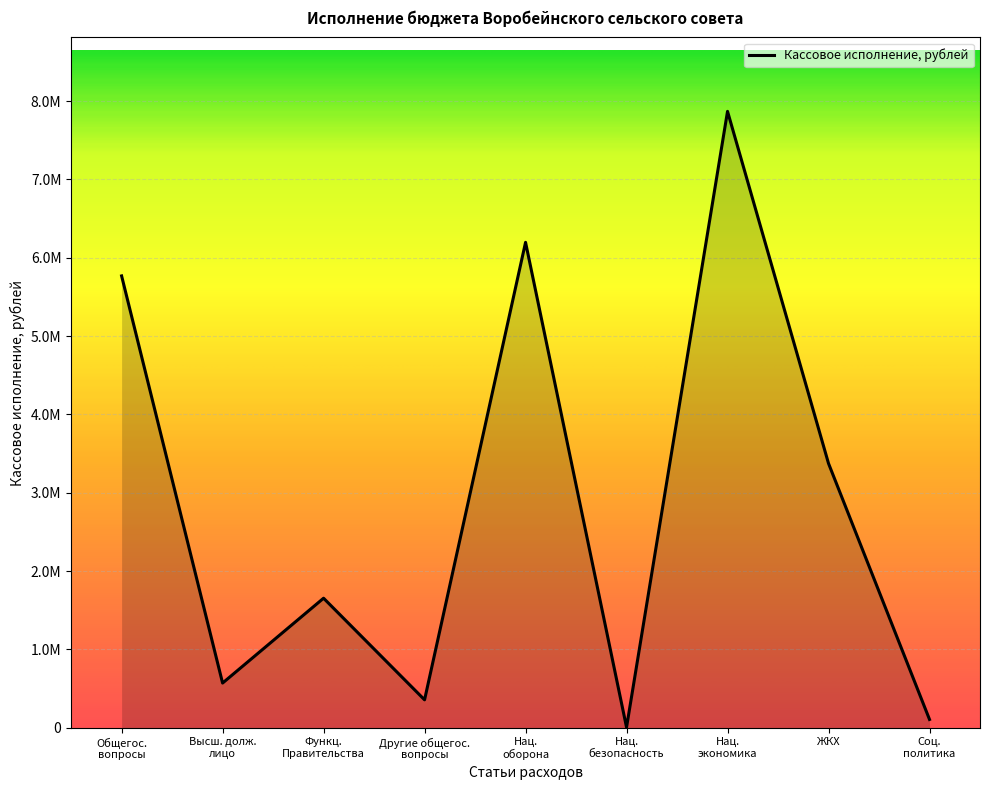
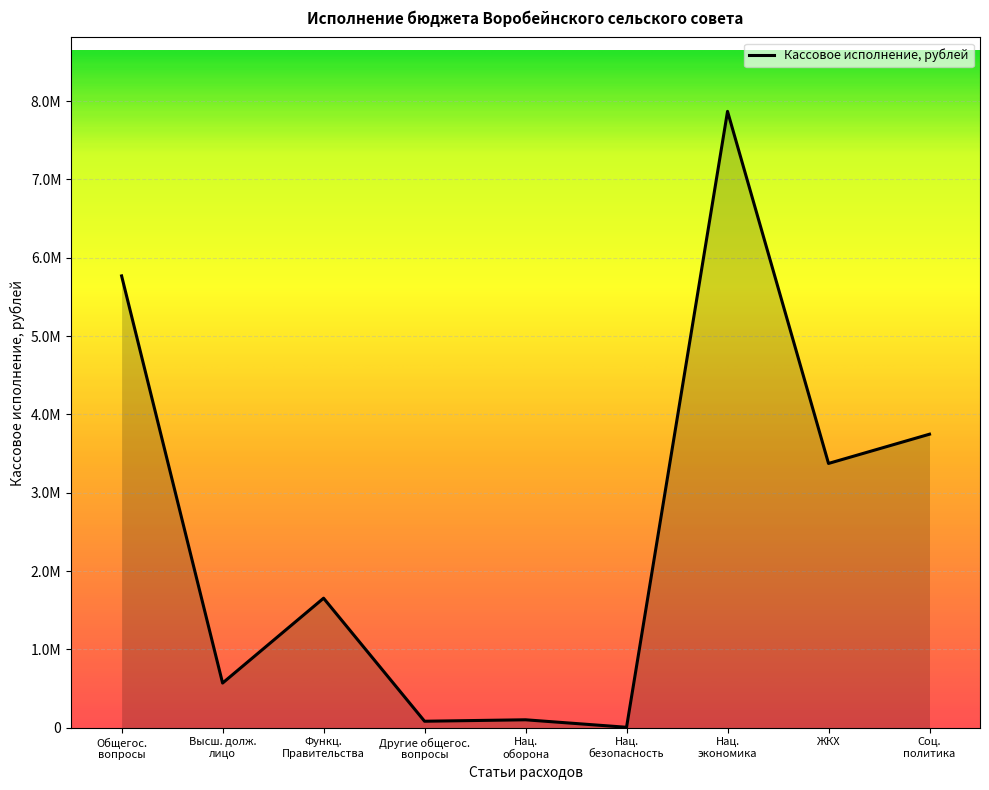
Другие общегос. вопросы: 400000 -> 100000
Нац. оборона: 6200000 -> 100000
Соц. политика: 100000 -> 3700000
